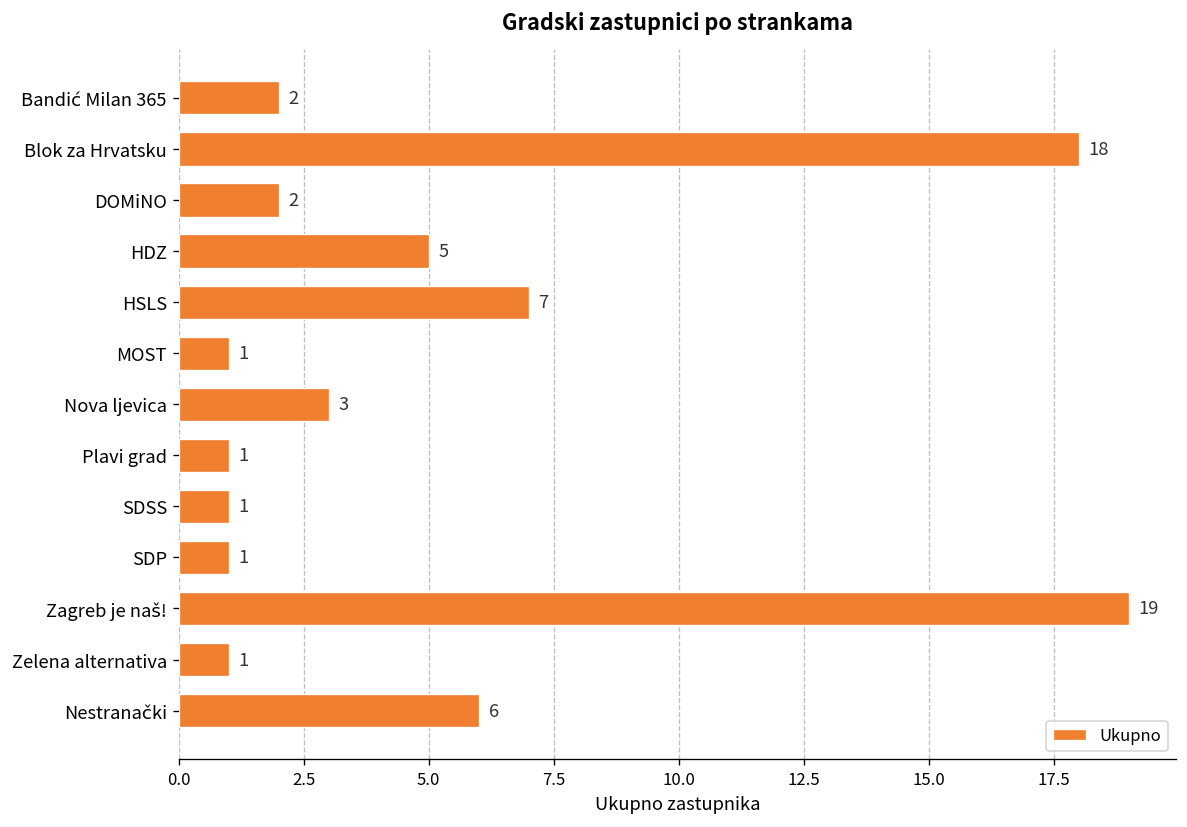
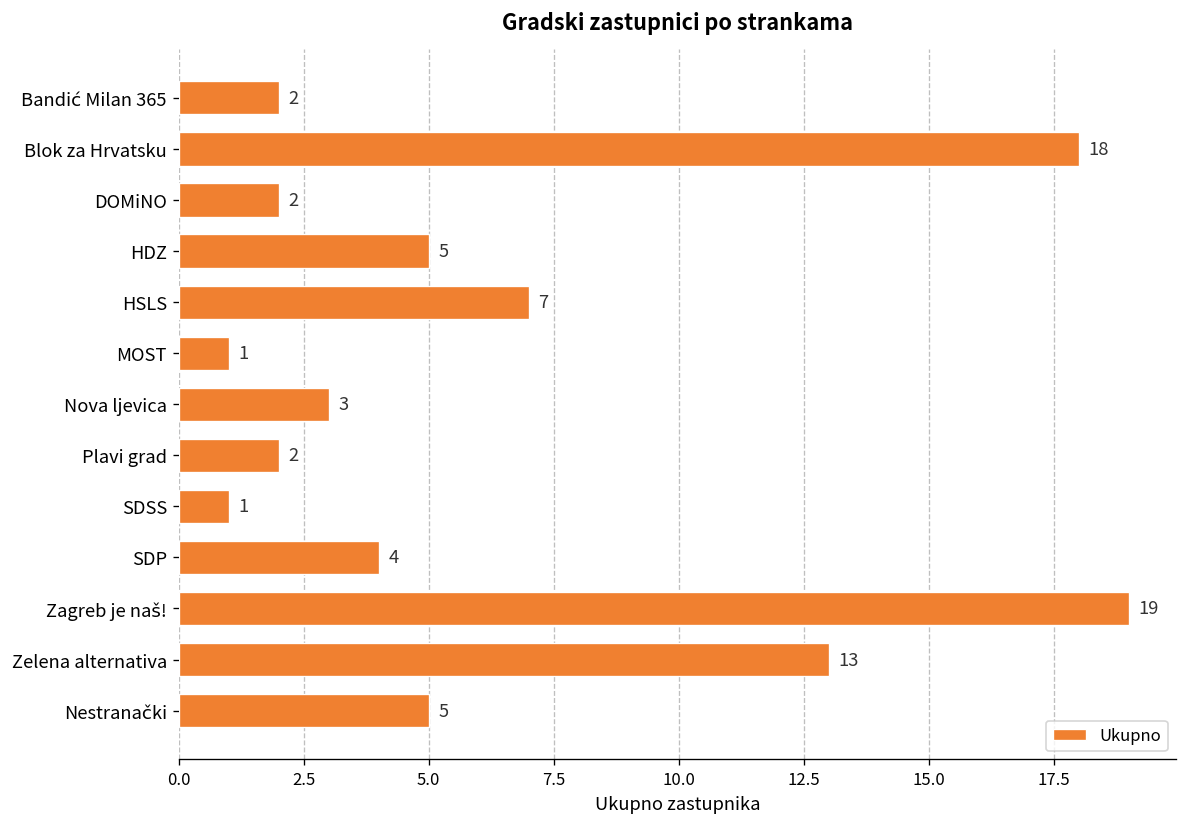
Plavi grad: 1 -> 2
SDP: 1 -> 4
Zelena alternativa: 1 -> 13
Nestranački: 6 -> 5
